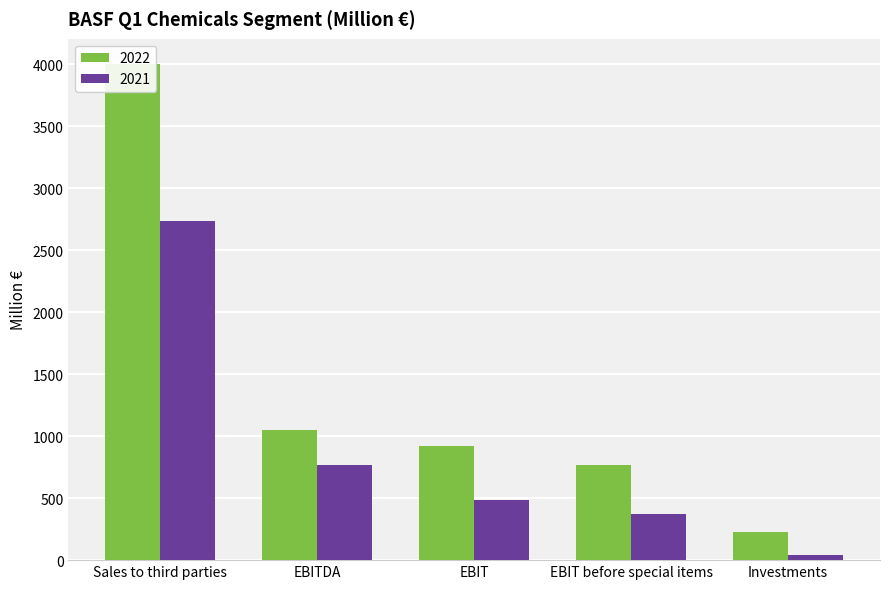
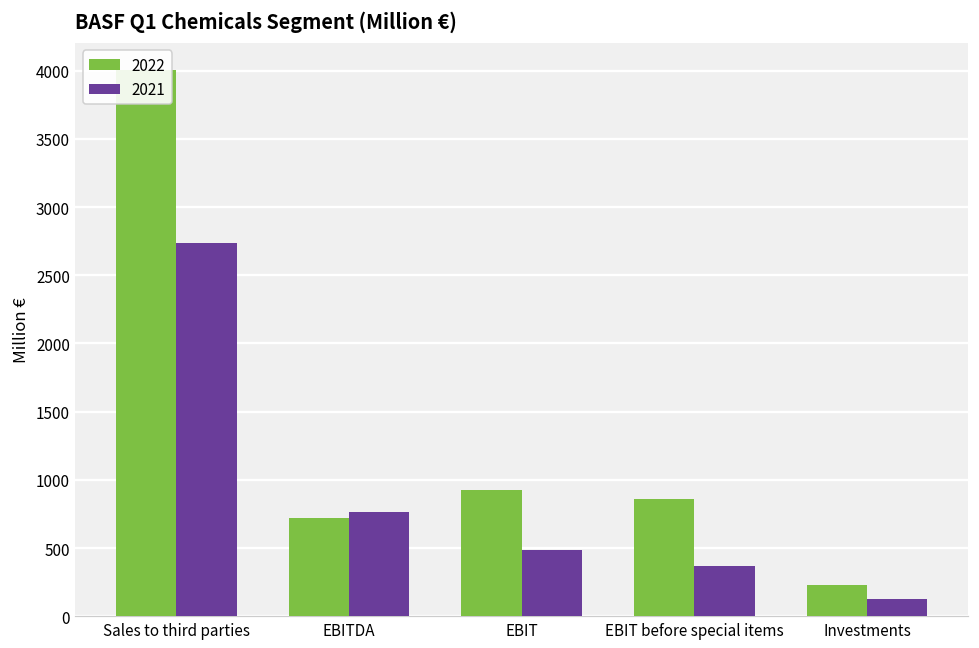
2022, EBITDA: 1050 -> 720
2022, EBIT before special items: 770 -> 860
2021, Investments: 40 -> 130
